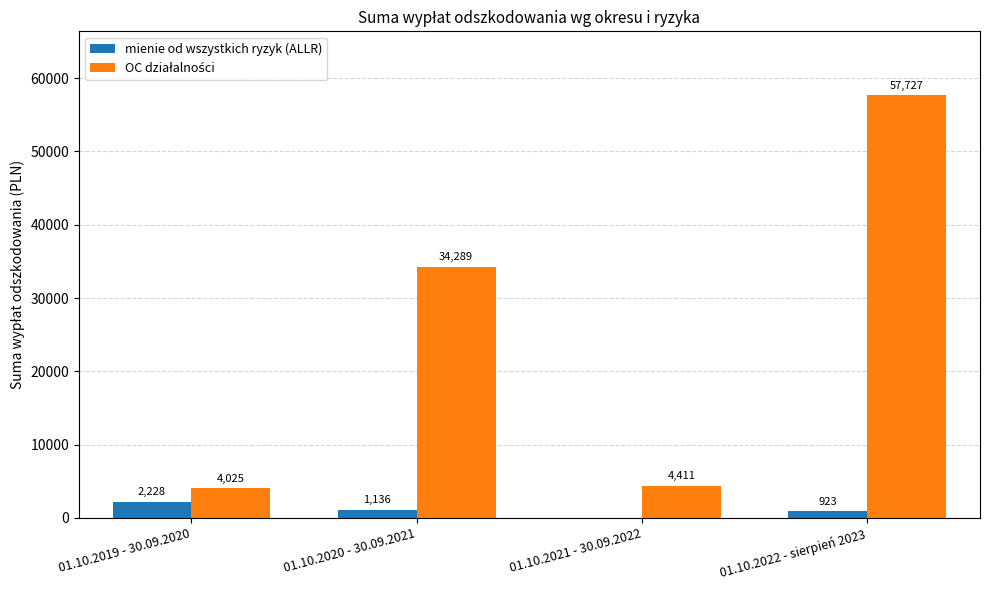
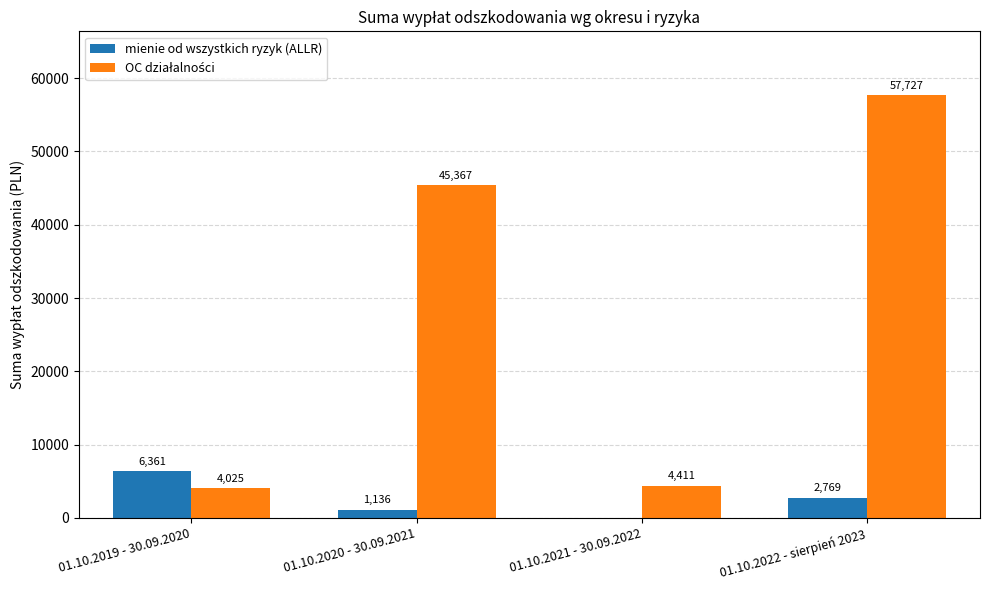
mienie od wszystkich ryzyk (ALLR), 01.10.2019 - 30.09.2020: 2,228 -> 6,361
OC działalności, 01.10.2020 - 30.09.2021: 34,289 -> 45,367
mienie od wszystkich ryzyk (ALLR), 01.10.2022 - sierpień 2023: 923 -> 2,769
